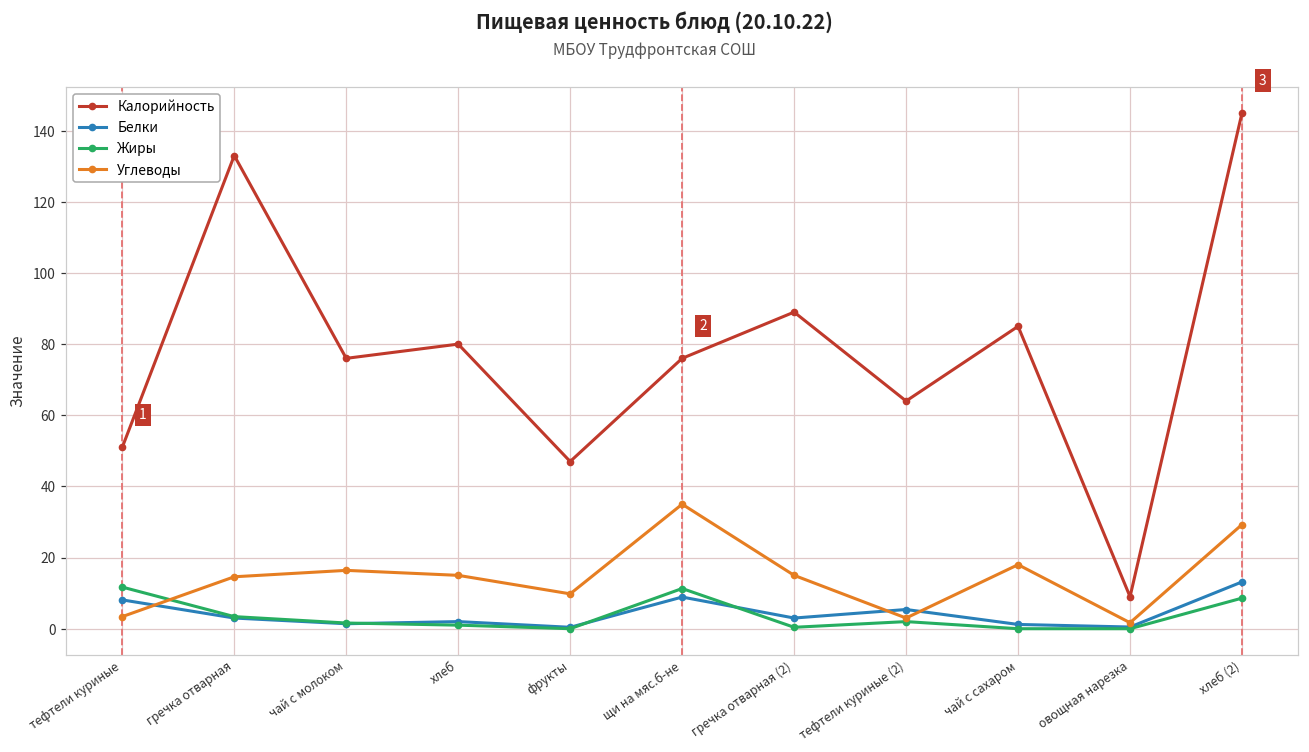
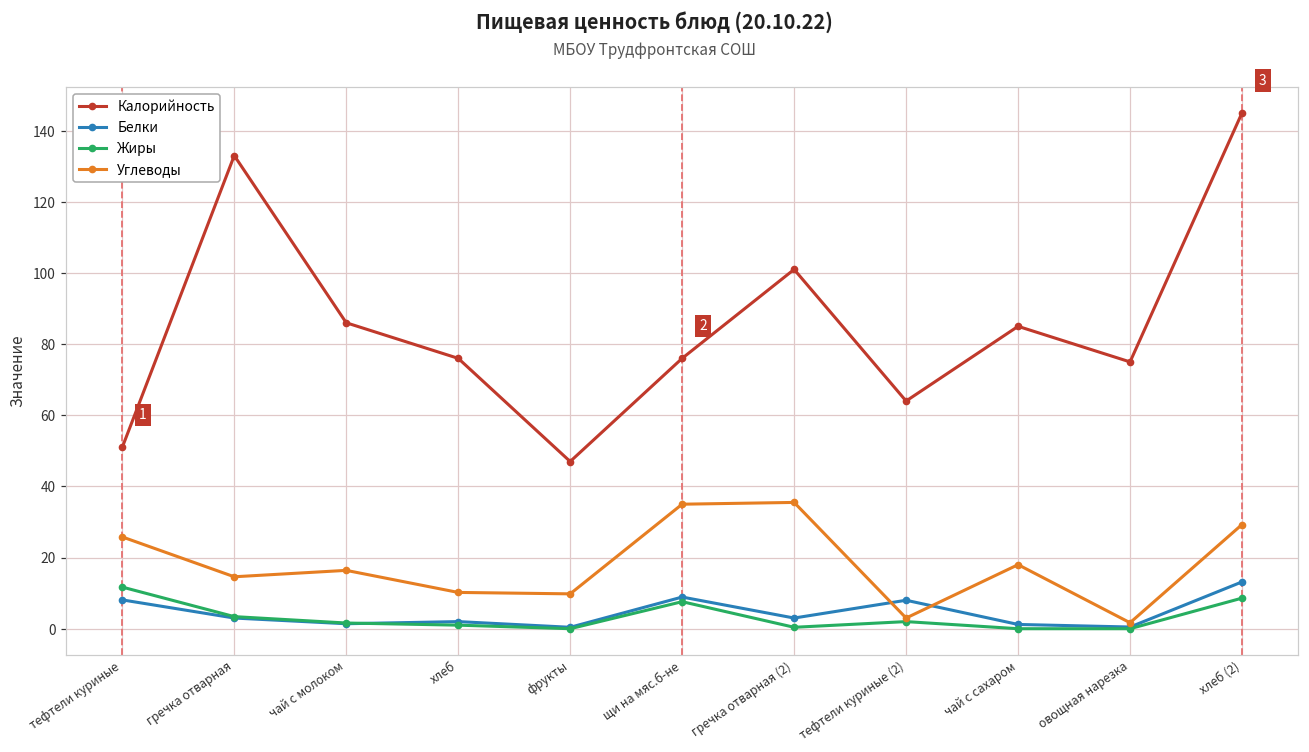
Углеводы, тефтели куриные: 3 -> 26
Калорийность, чай с молоком: 76 -> 86
Калорийность, хлеб: 80 -> 76
Углеводы, хлеб: 15 -> 10
Жиры, щи на мяс.б-не: 11 -> 8
Калорийность, гречка отварная (2): 89 -> 101
Углеводы, гречка отварная (2): 15 -> 36
Белки, тефтели куриные (2): 5 -> 8
Калорийность, овощная нарезка: 9 -> 75
